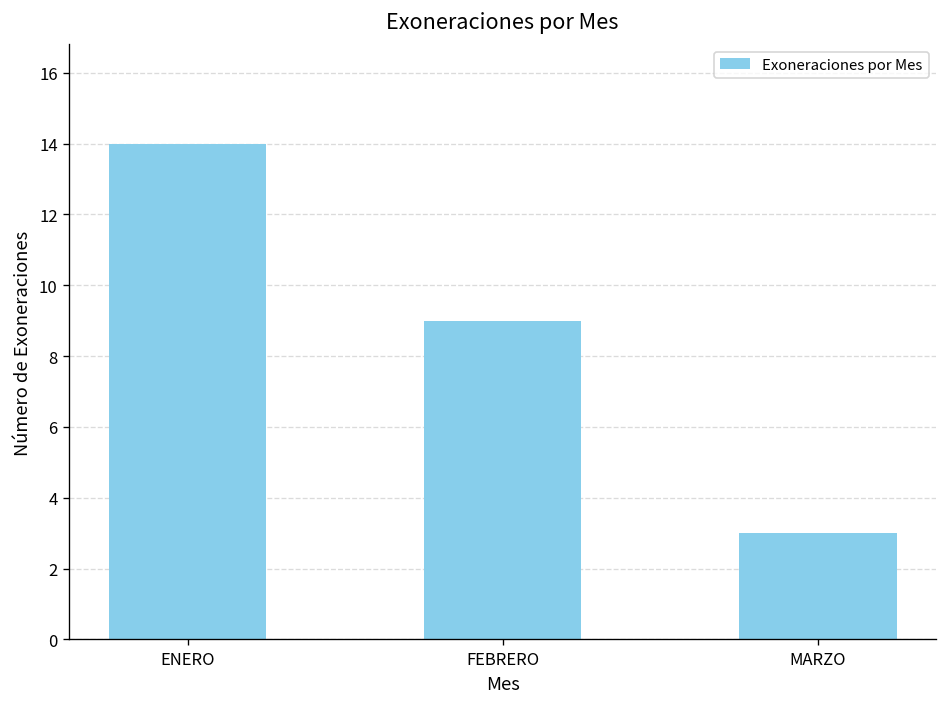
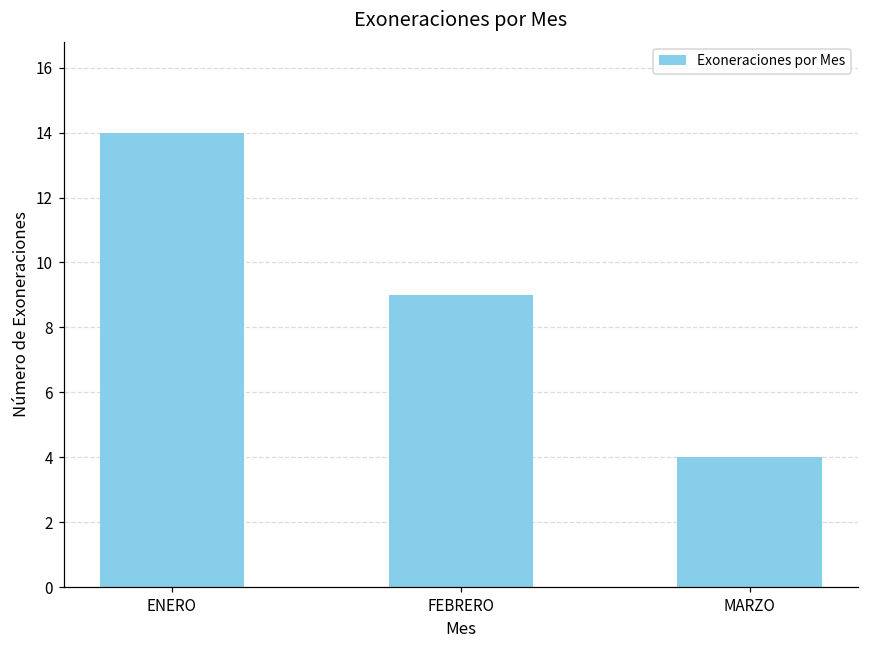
MARZO: 3 -> 4
